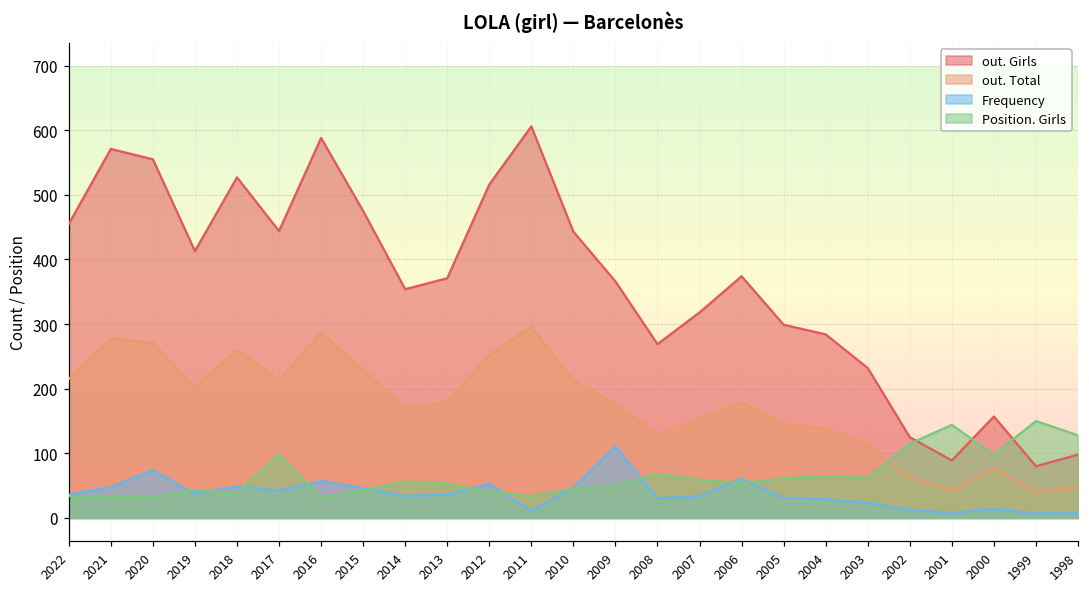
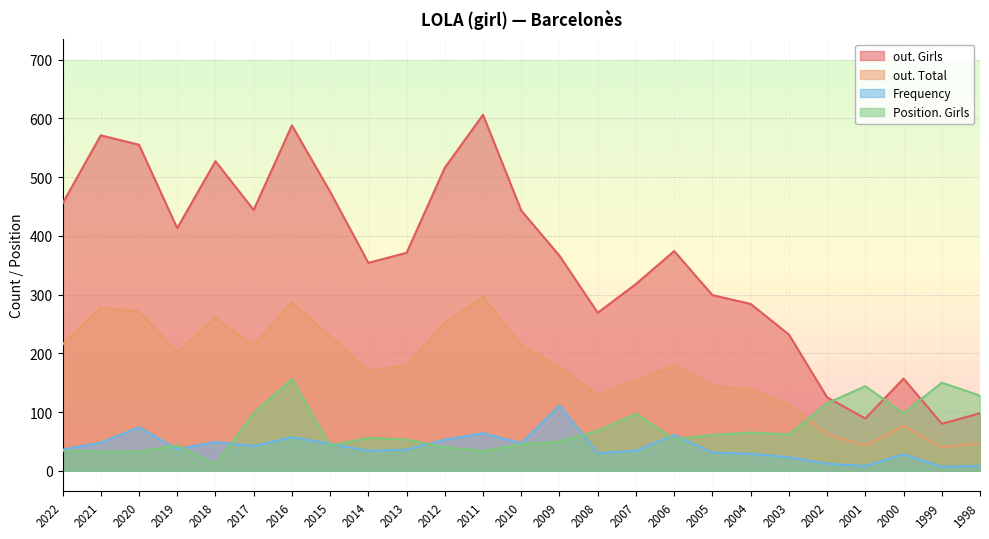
Position. Girls, 2018: 40 -> 10
Position. Girls, 2016: 30 -> 160
Frequency, 2011: 10 -> 60
Position. Girls, 2007: 60 -> 100
Frequency, 2000: 10 -> 30
